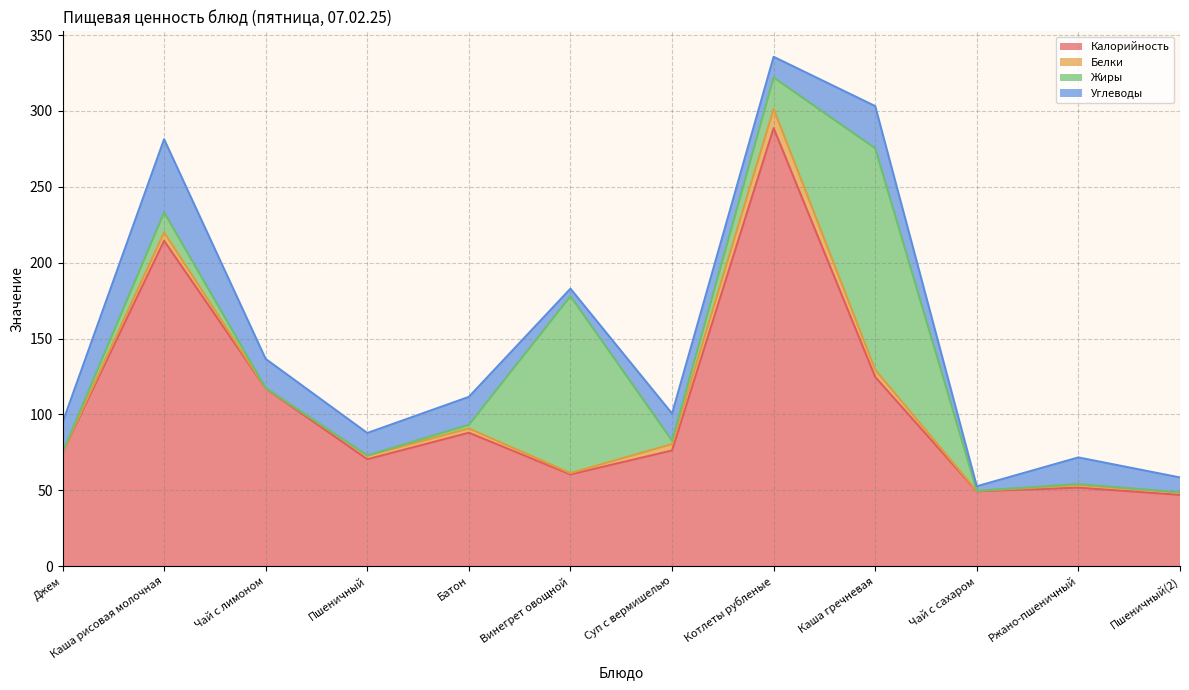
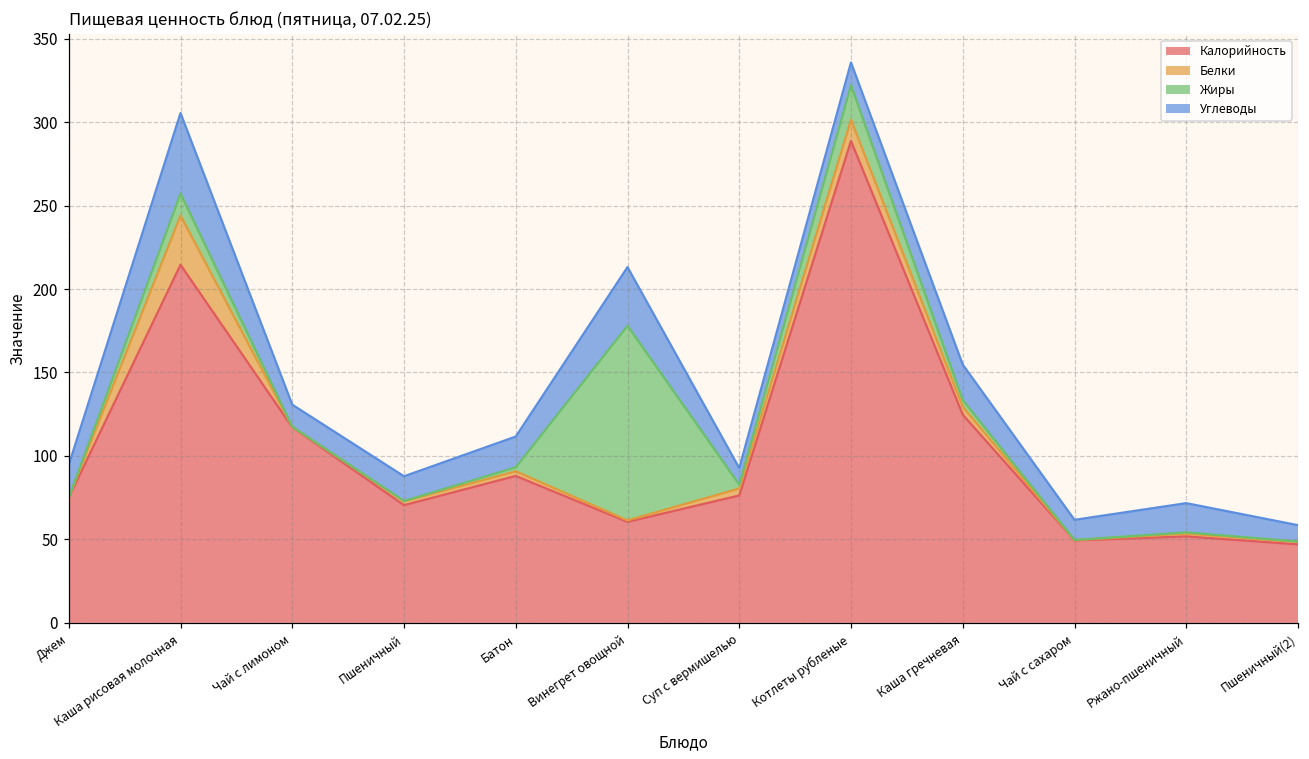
Белки, Каша рисовая молочная: 6 -> 30
Углеводы, Чай с лимоном: 19 -> 13
Углеводы, Винегрет овощной: 5 -> 35
Углеводы, Суп с вермишелью: 18 -> 10
Жиры, Каша гречневая: 146 -> 4
Углеводы, Каша гречневая: 28 -> 21
Углеводы, Чай с сахаром: 3 -> 12
